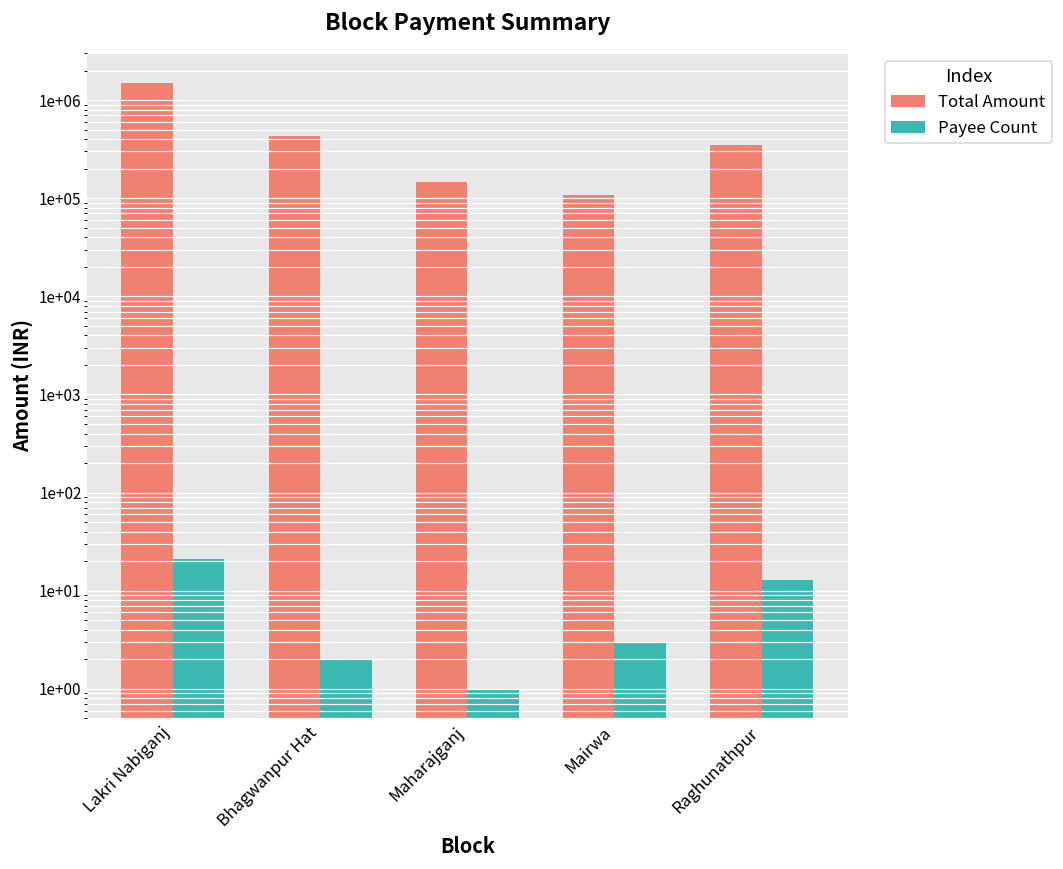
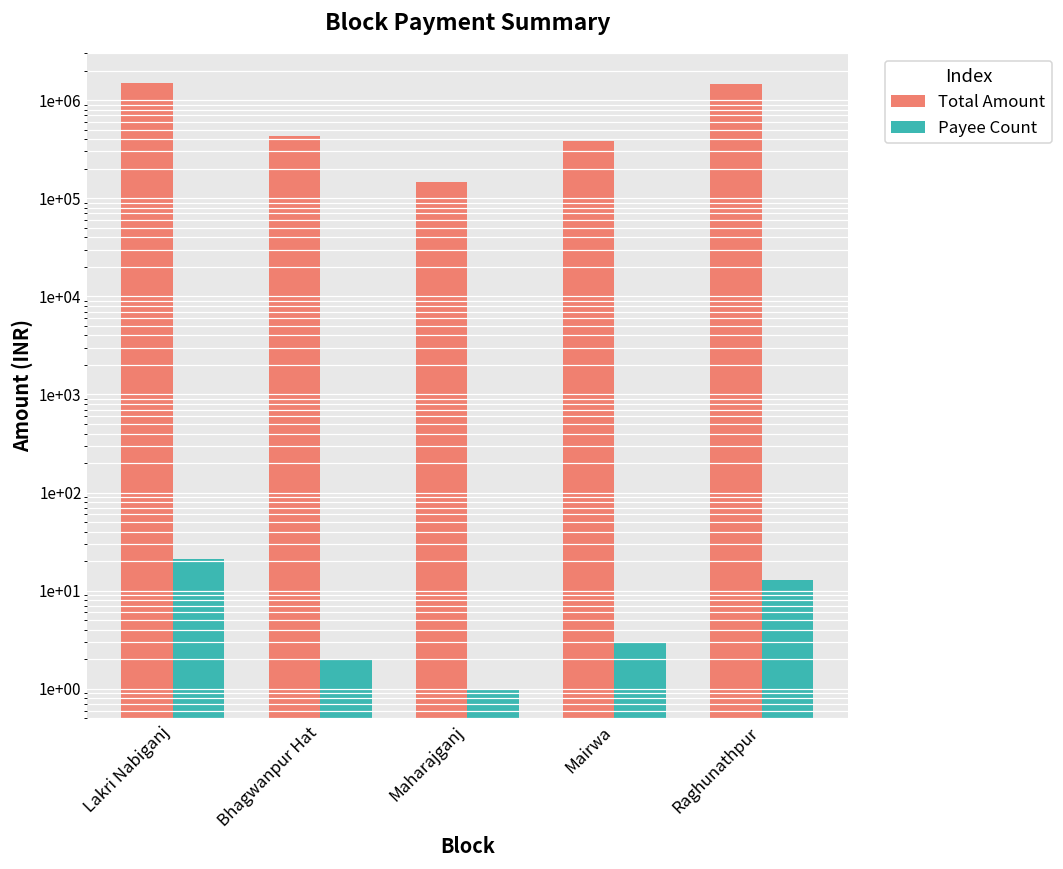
Total Amount, Mairwa: 110000 -> 390000
Total Amount, Raghunathpur: 350000 -> 1500000
